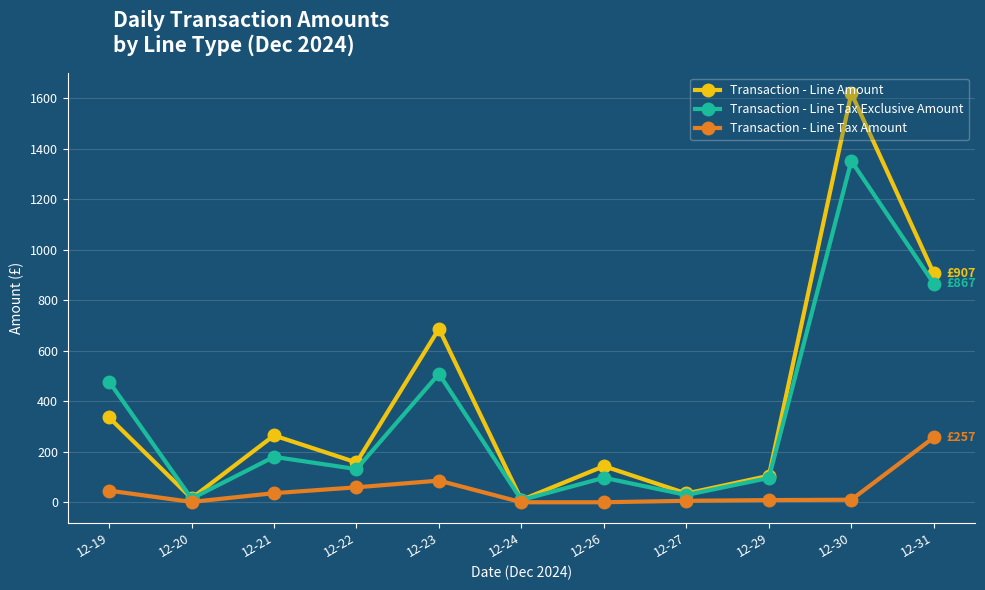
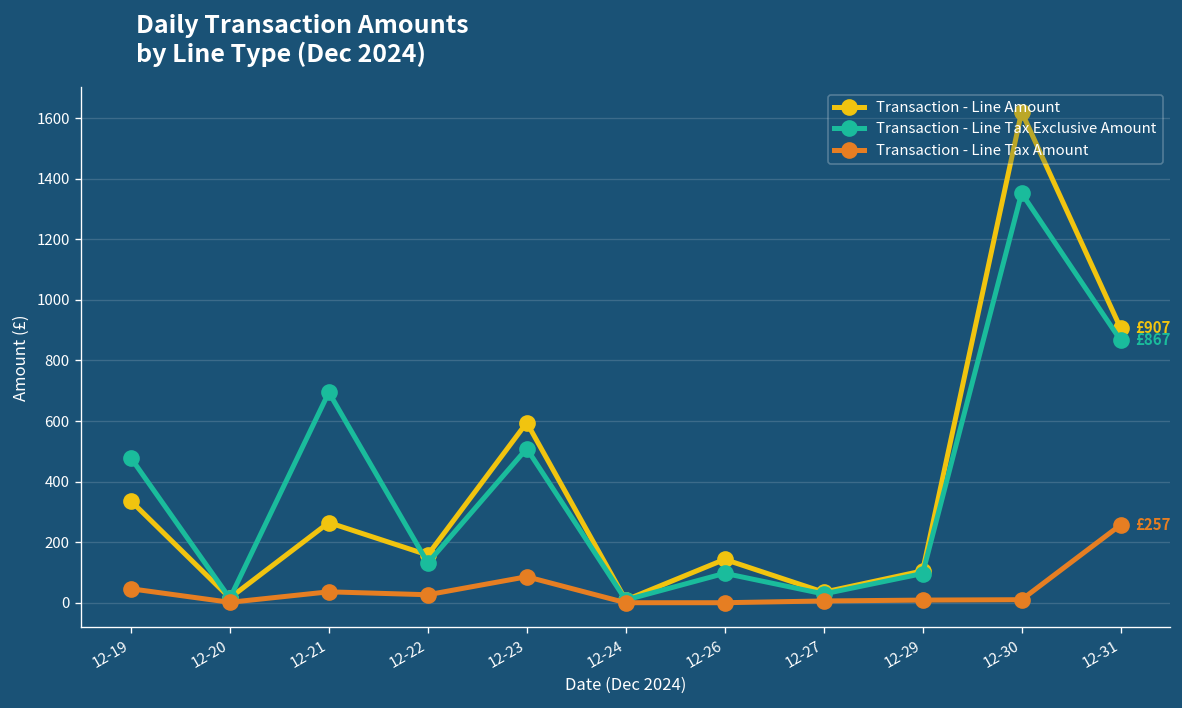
Transaction - Line Tax Exclusive Amount, 12-21: 180 -> 690
Transaction - Line Tax Amount, 12-22: 60 -> 30
Transaction - Line Amount, 12-23: 690 -> 590
